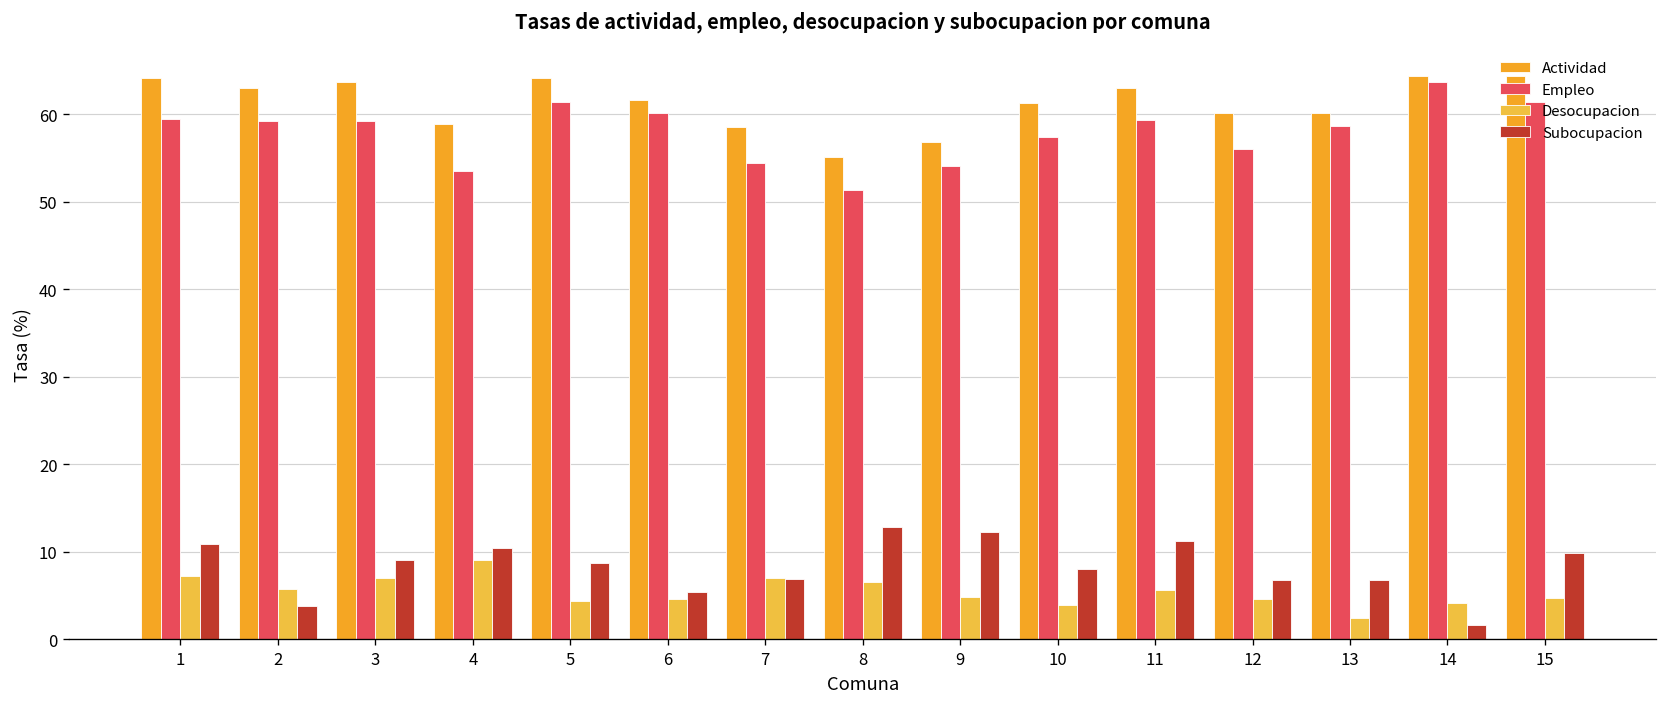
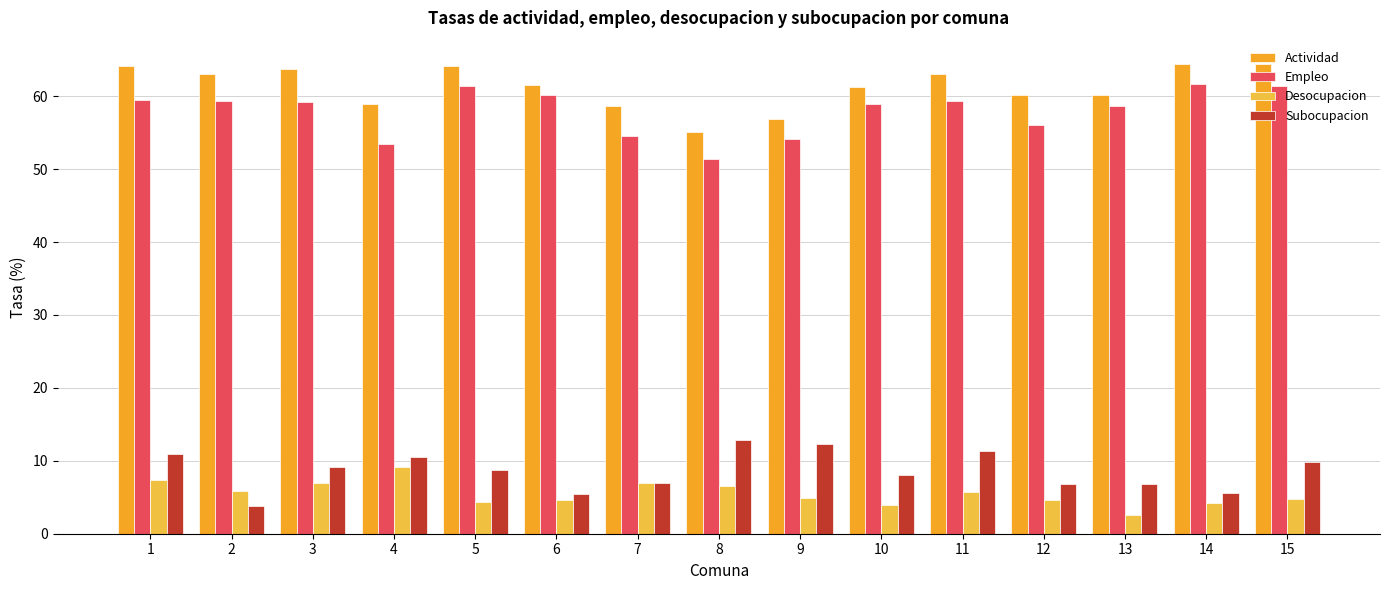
Empleo, 10: 57 -> 59
Empleo, 14: 64 -> 62
Subocupacion, 14: 2 -> 6
